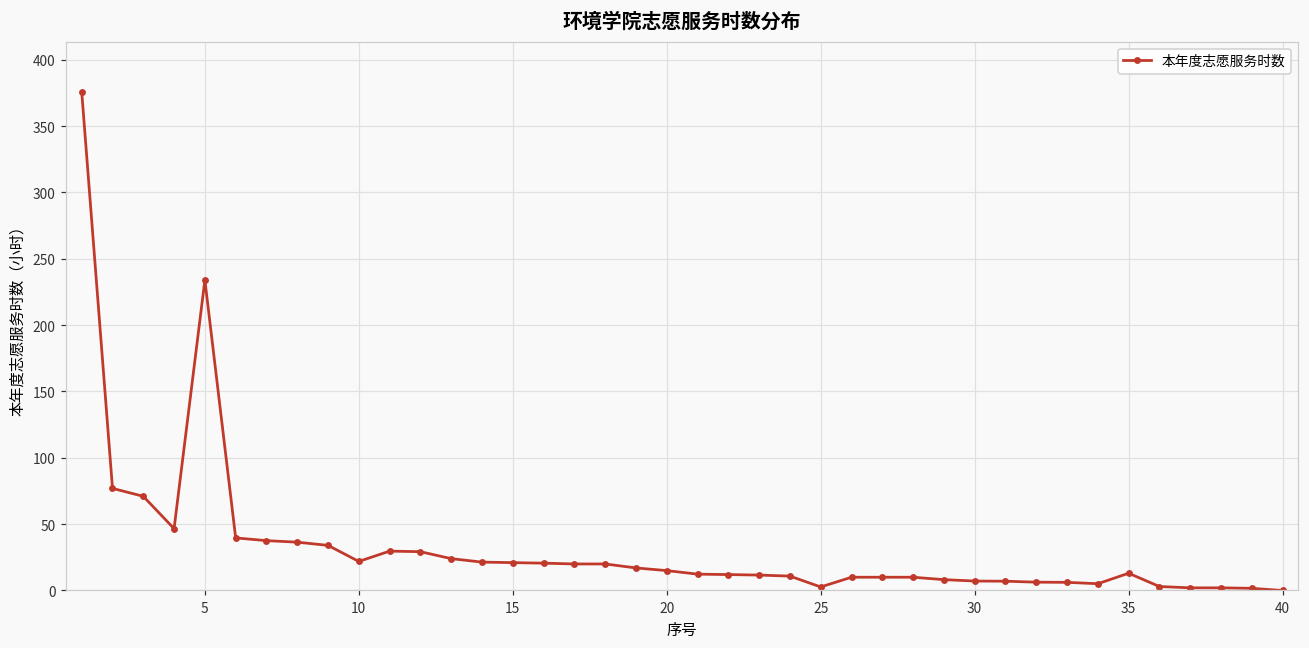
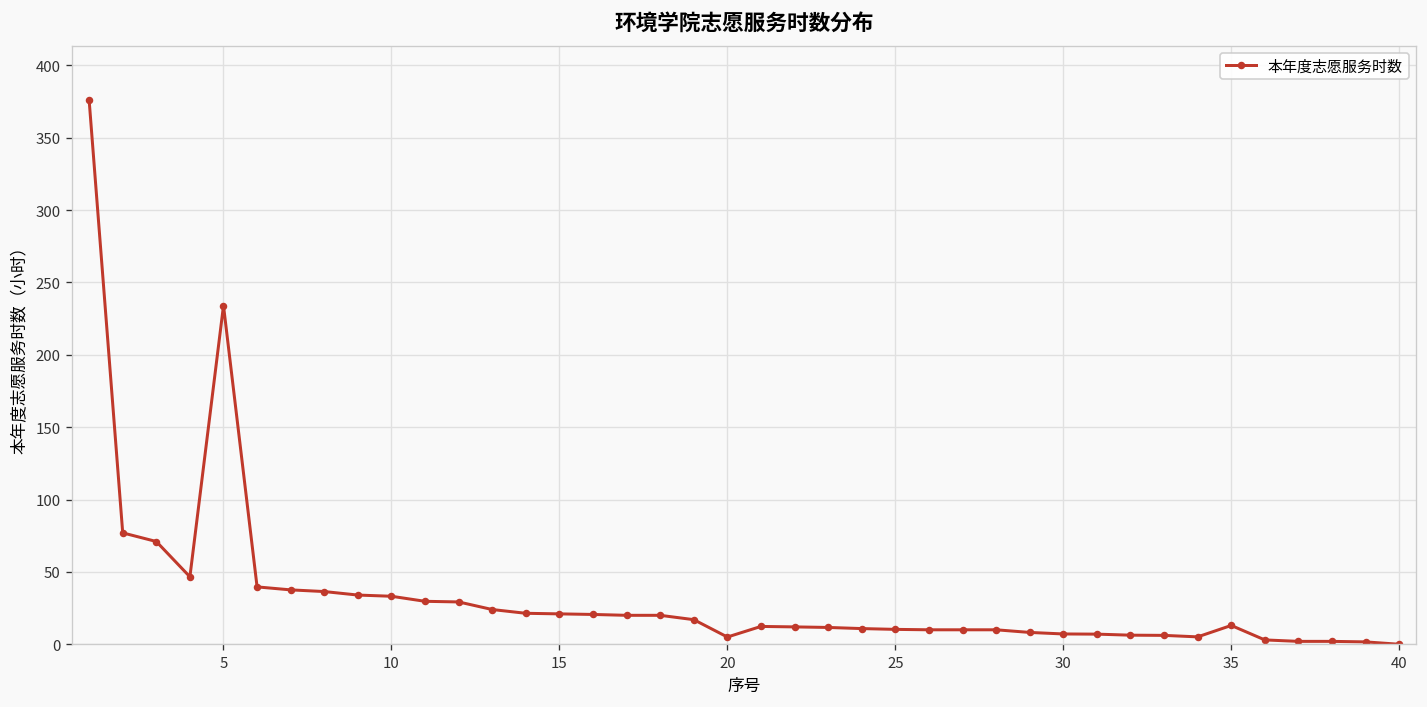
10: 22 -> 33
20: 15 -> 5
25: 3 -> 10
